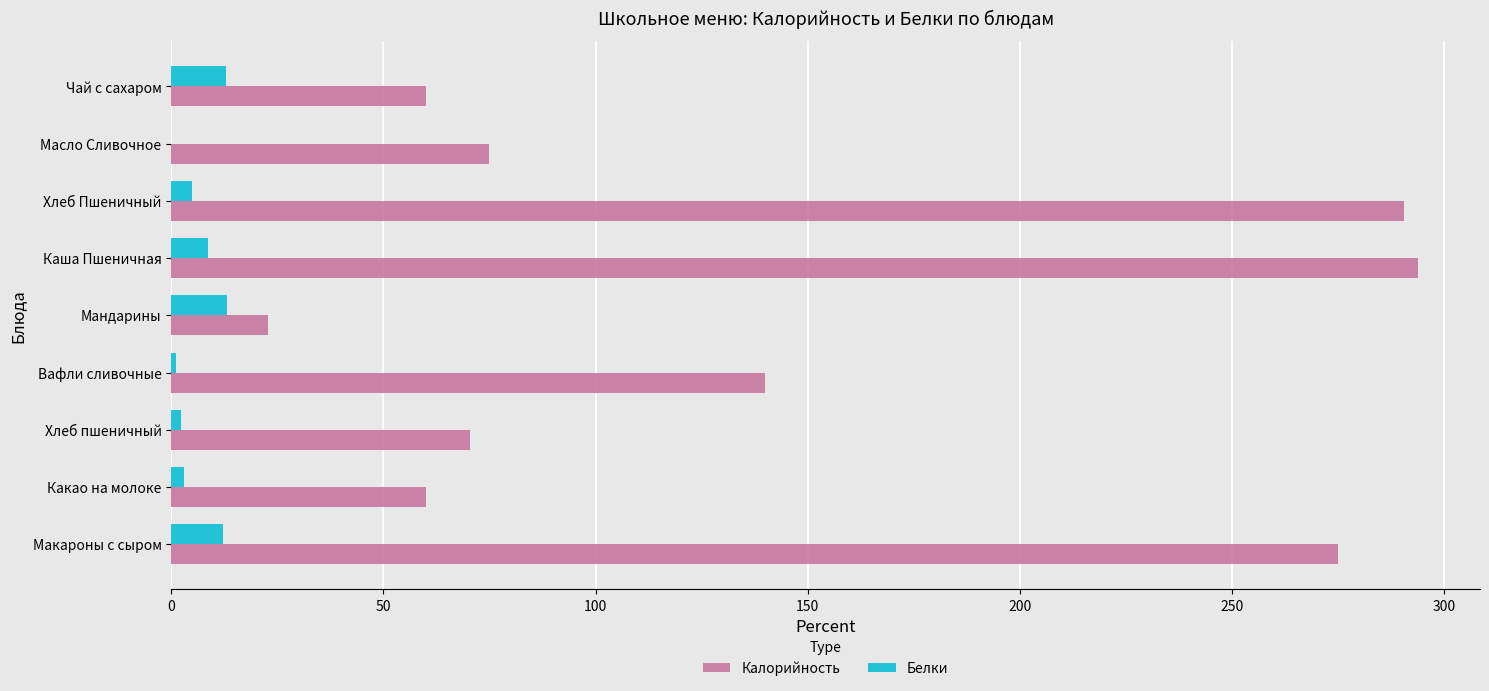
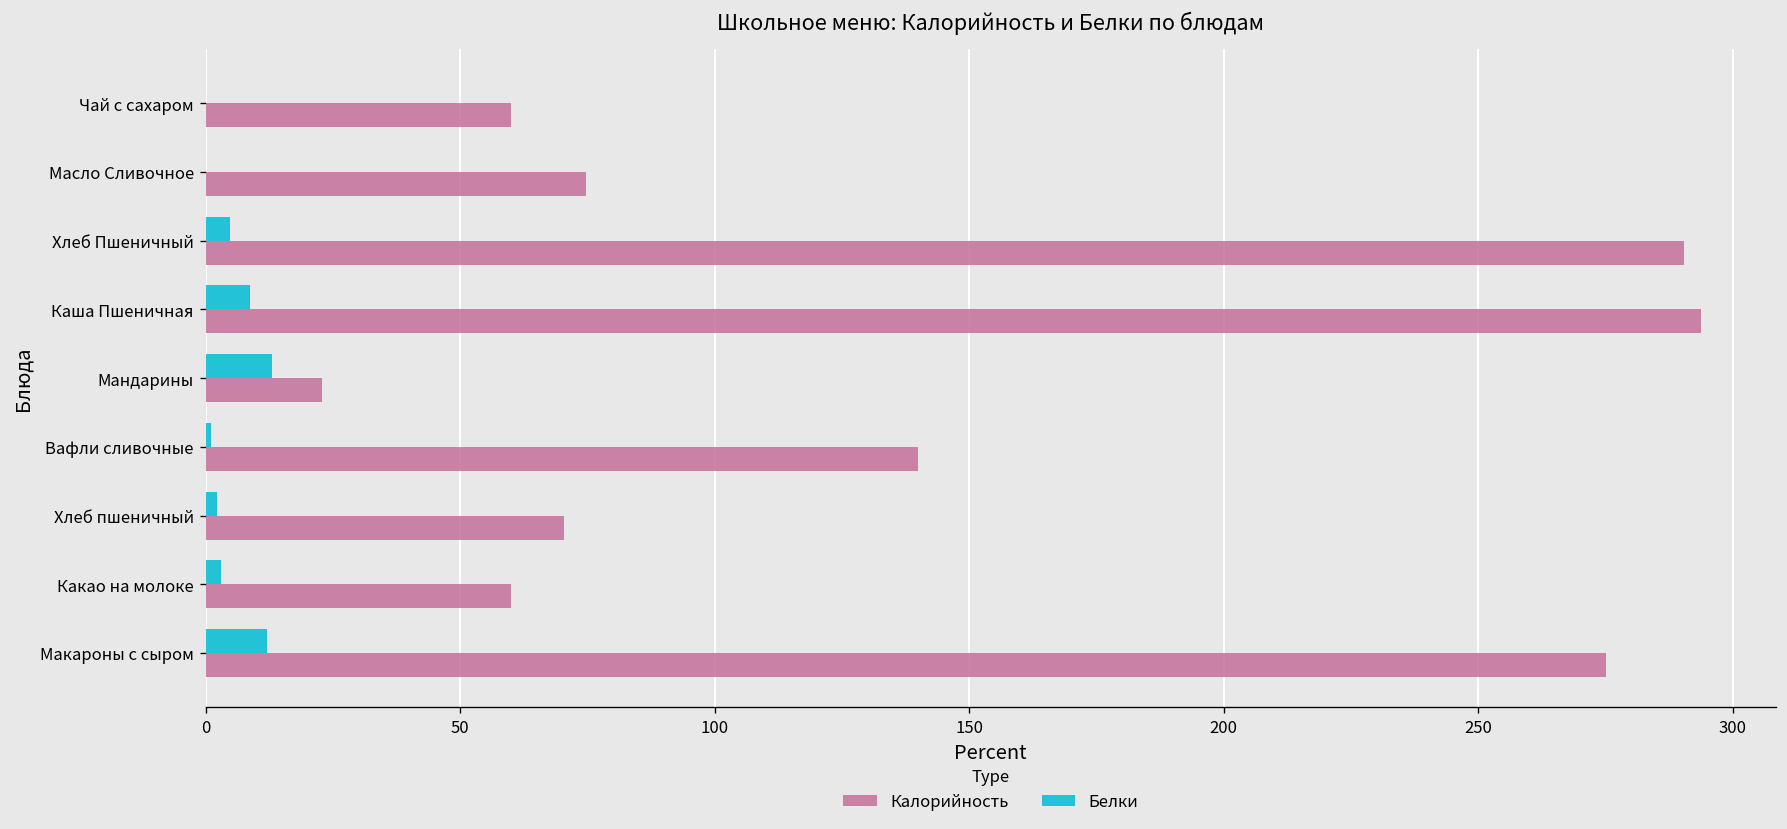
Белки, Чай с сахаром: 13 -> 0
